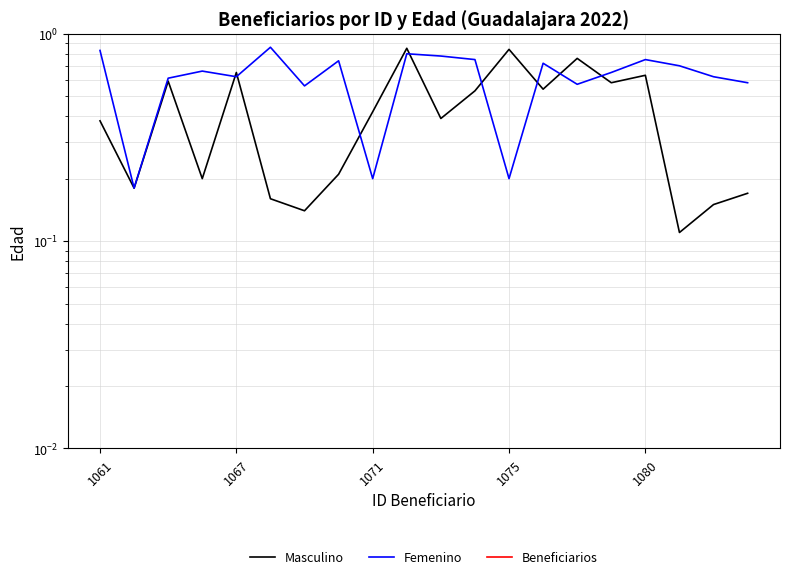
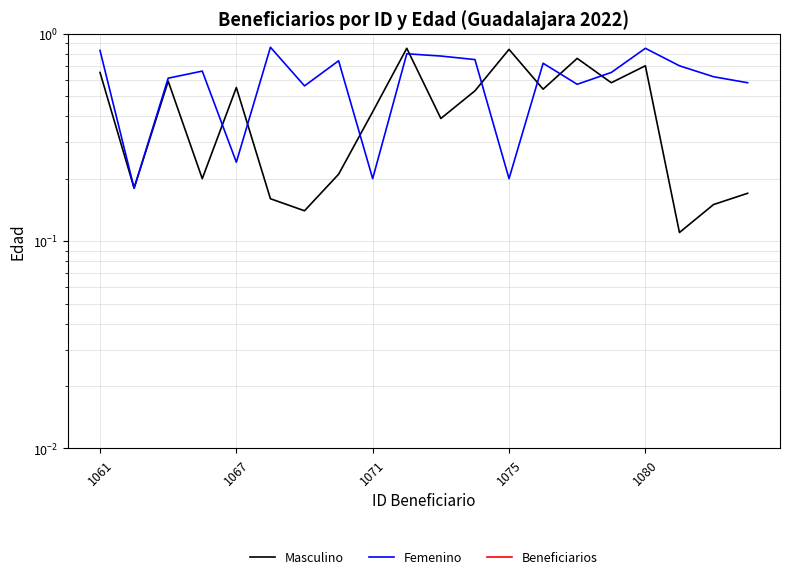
Masculino, 1061: 0.38 -> 0.65
Masculino, 1067: 0.65 -> 0.55
Femenino, 1067: 0.62 -> 0.24
Masculino, 1080: 0.63 -> 0.70
Femenino, 1080: 0.75 -> 0.85
